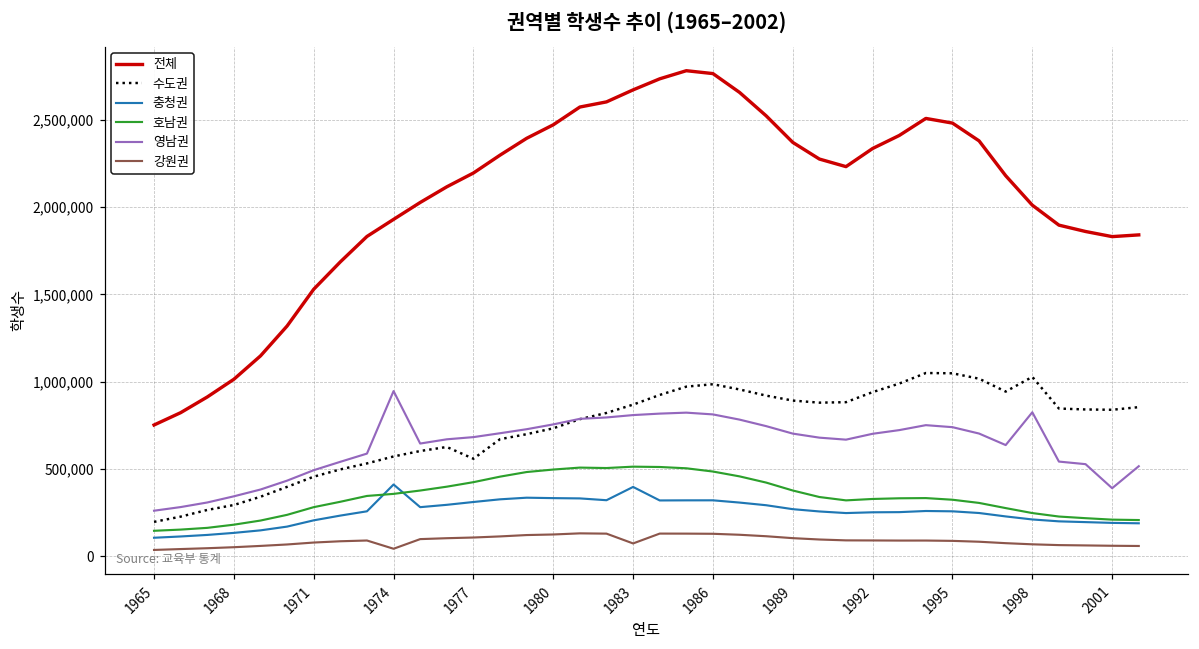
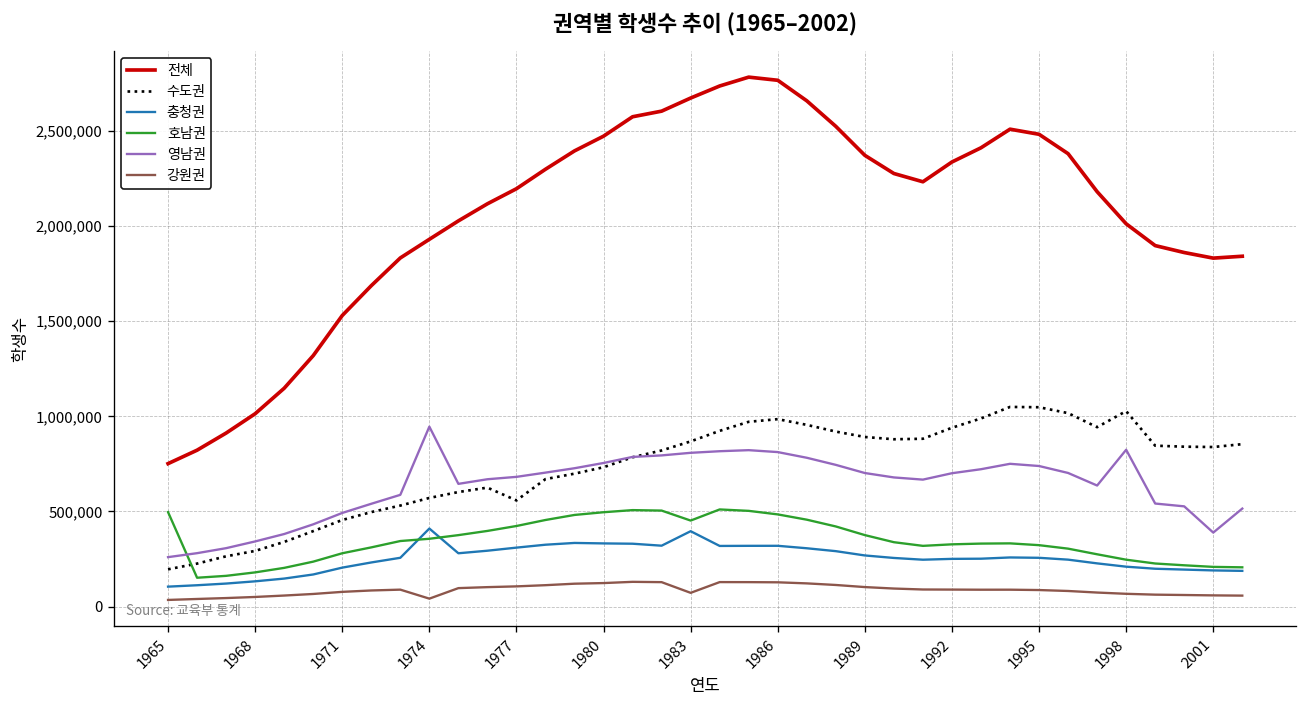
호남권, 1965: 140,000 -> 500,000
호남권, 1983: 510,000 -> 450,000
